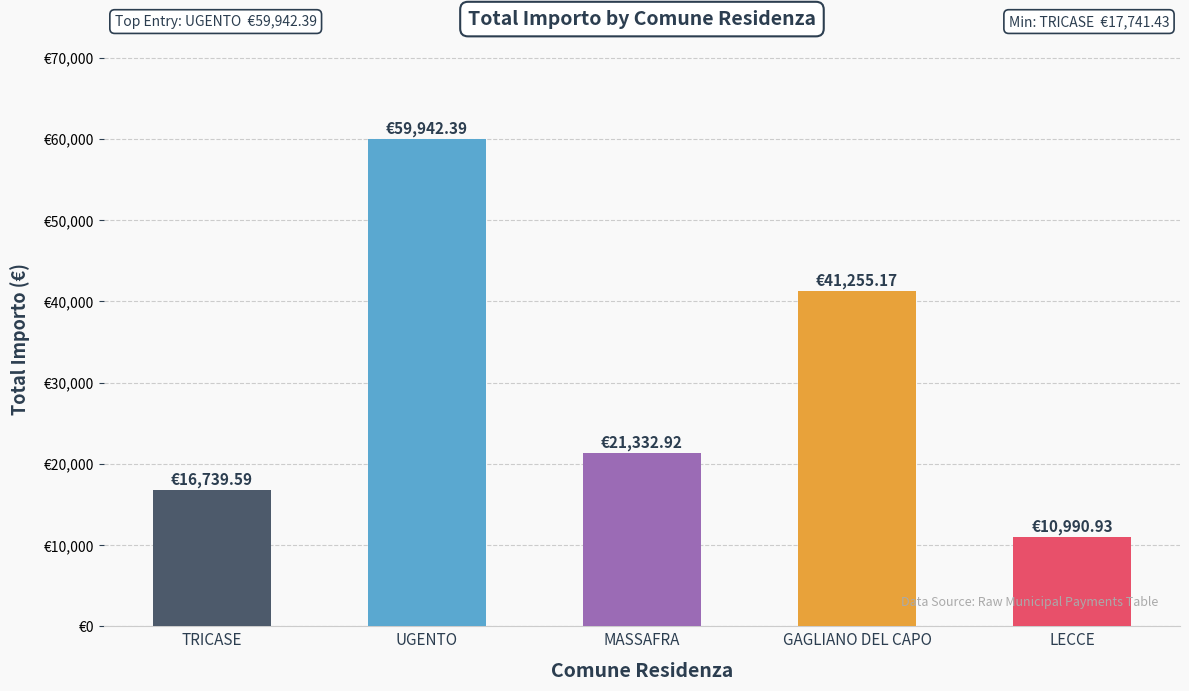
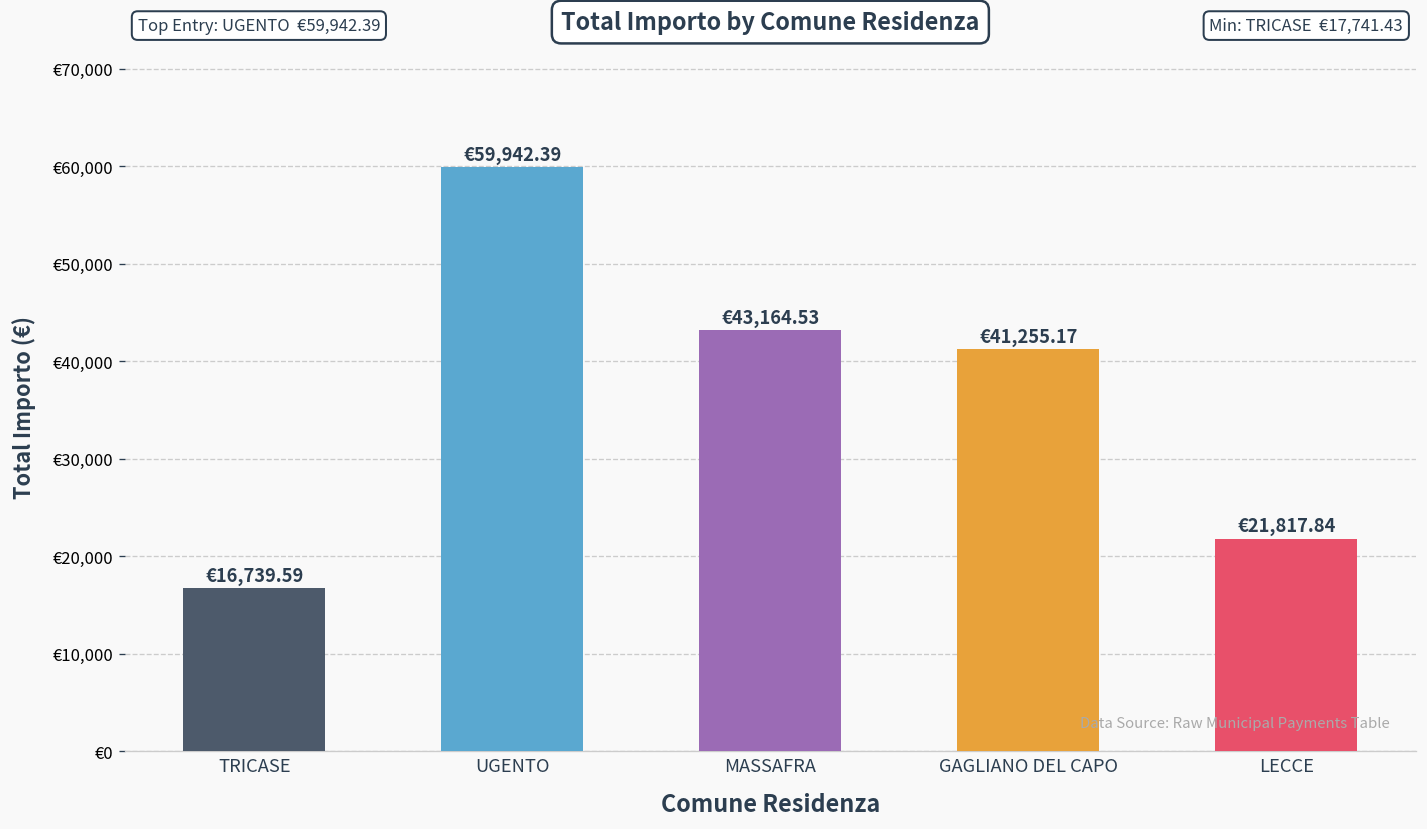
MASSAFRA: €21,332.92 -> €43,164.53
LECCE: €10,990.93 -> €21,817.84
